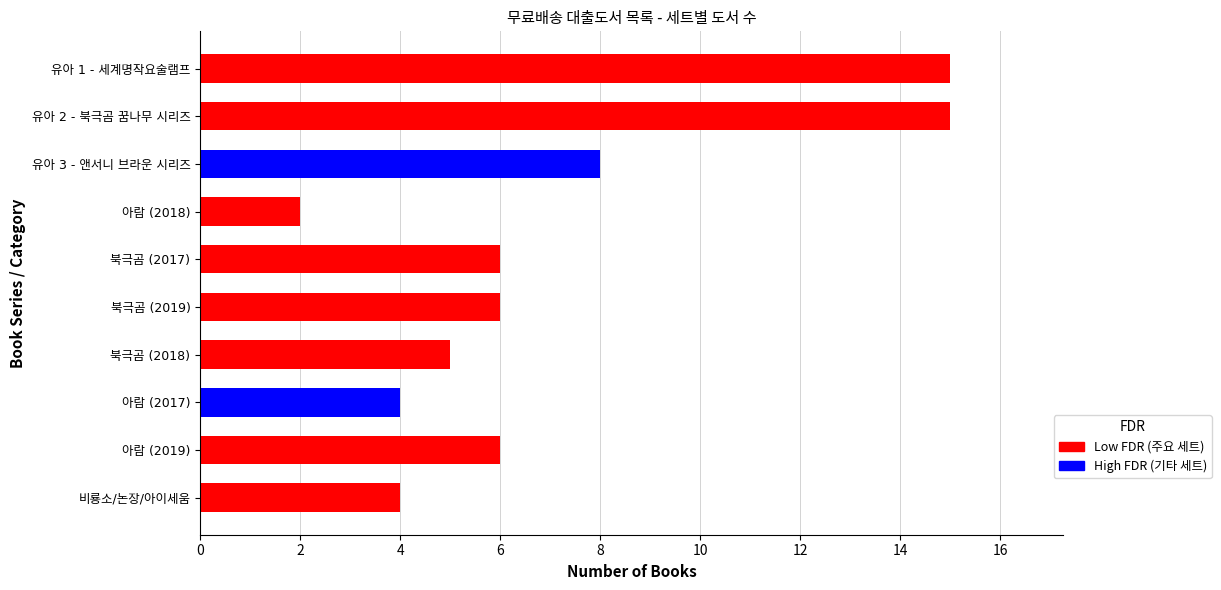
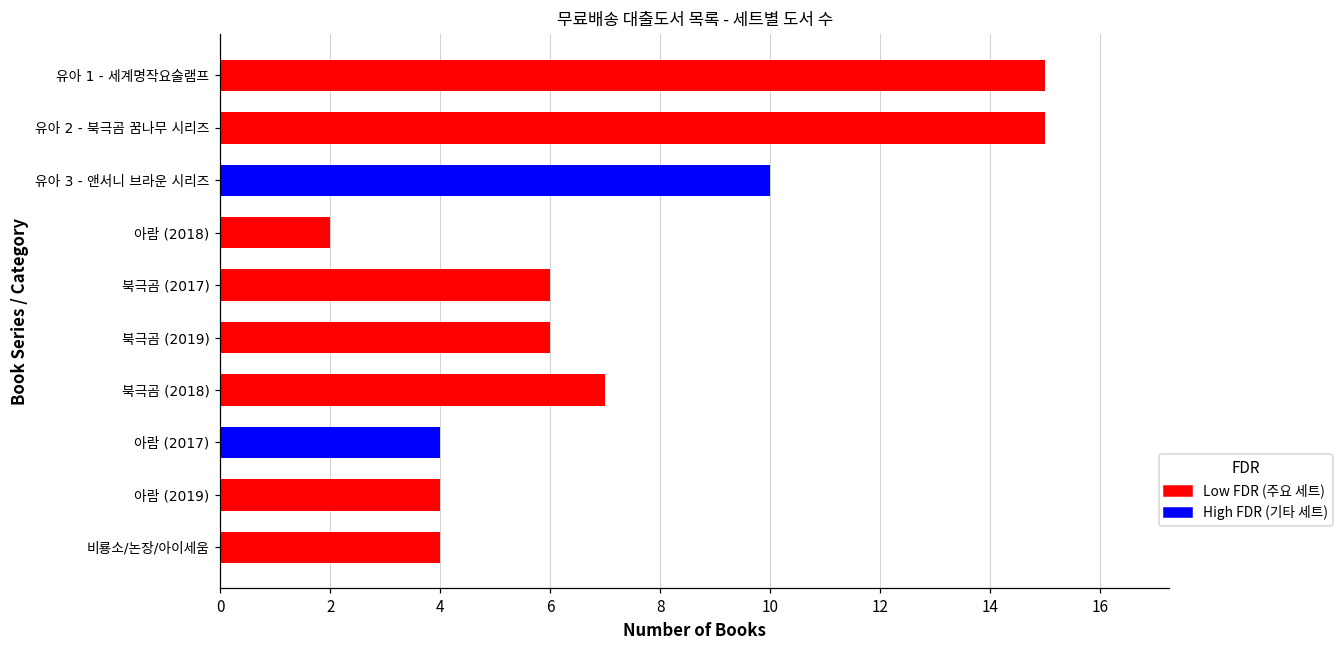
유아 3 - 앤서니 브라운 시리즈: 8 -> 10
북극곰 (2018): 5 -> 7
아람 (2019): 6 -> 4
